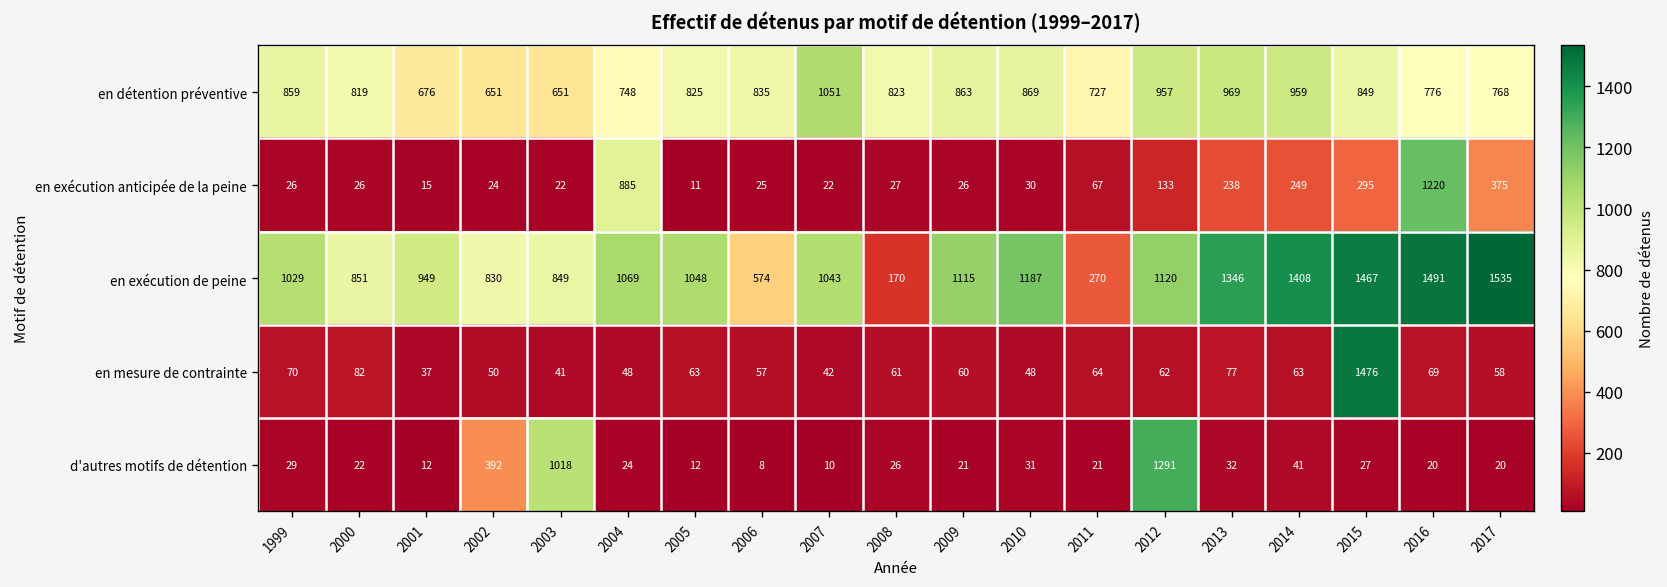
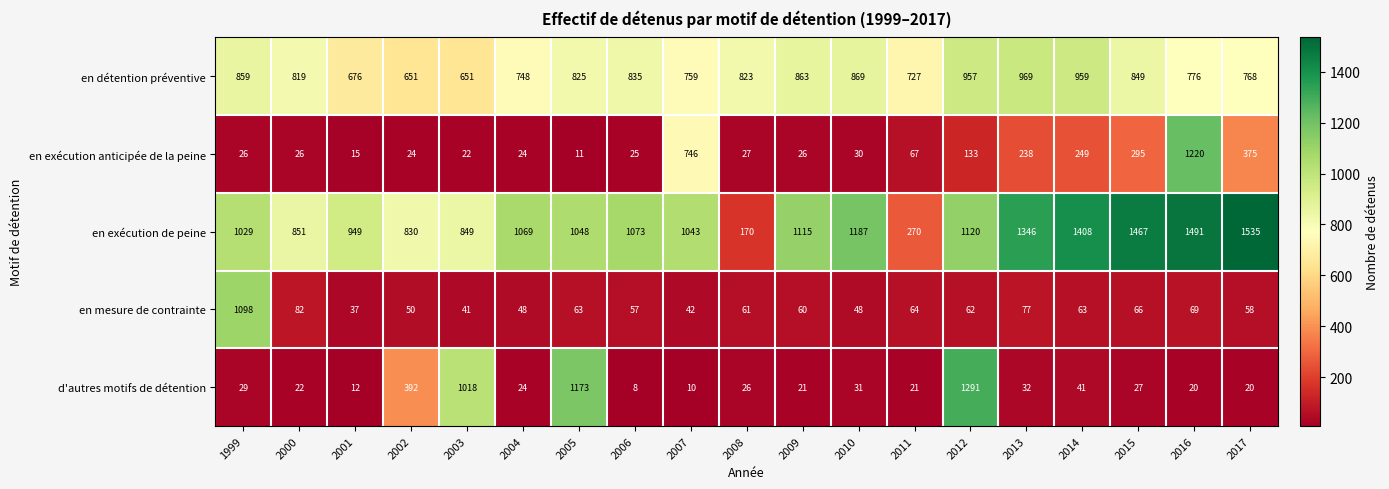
en détention préventive, 2007: 1051 -> 759
en exécution anticipée de la peine, 2004: 885 -> 24
en exécution anticipée de la peine, 2007: 22 -> 746
en exécution de peine, 2006: 574 -> 1073
en mesure de contrainte, 1999: 70 -> 1098
en mesure de contrainte, 2015: 1476 -> 66
d'autres motifs de détention, 2005: 12 -> 1173
